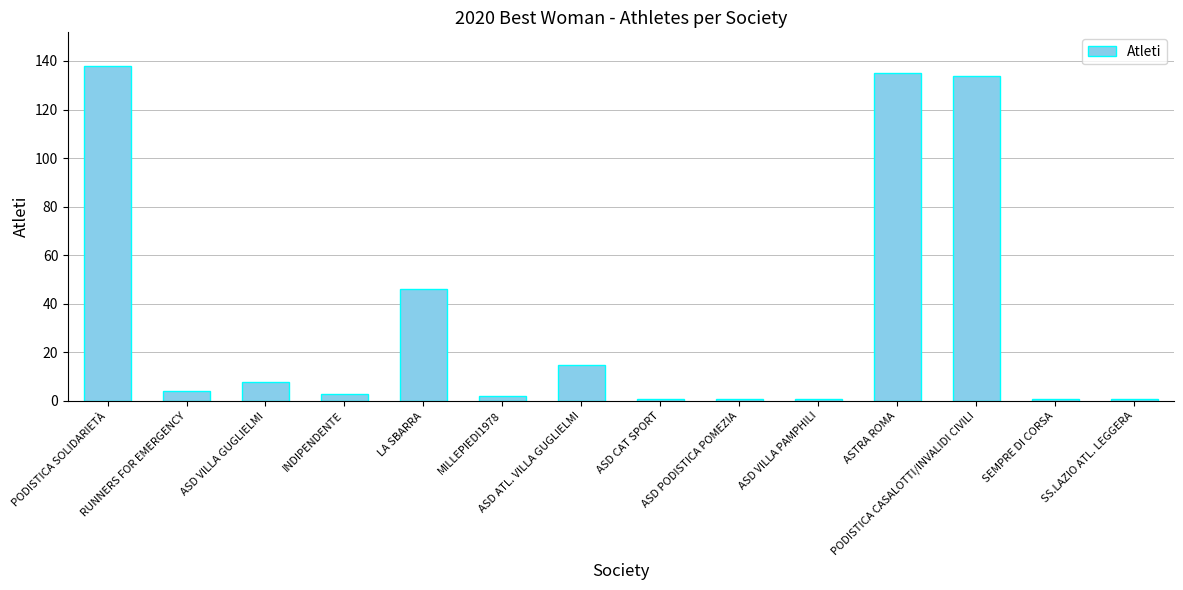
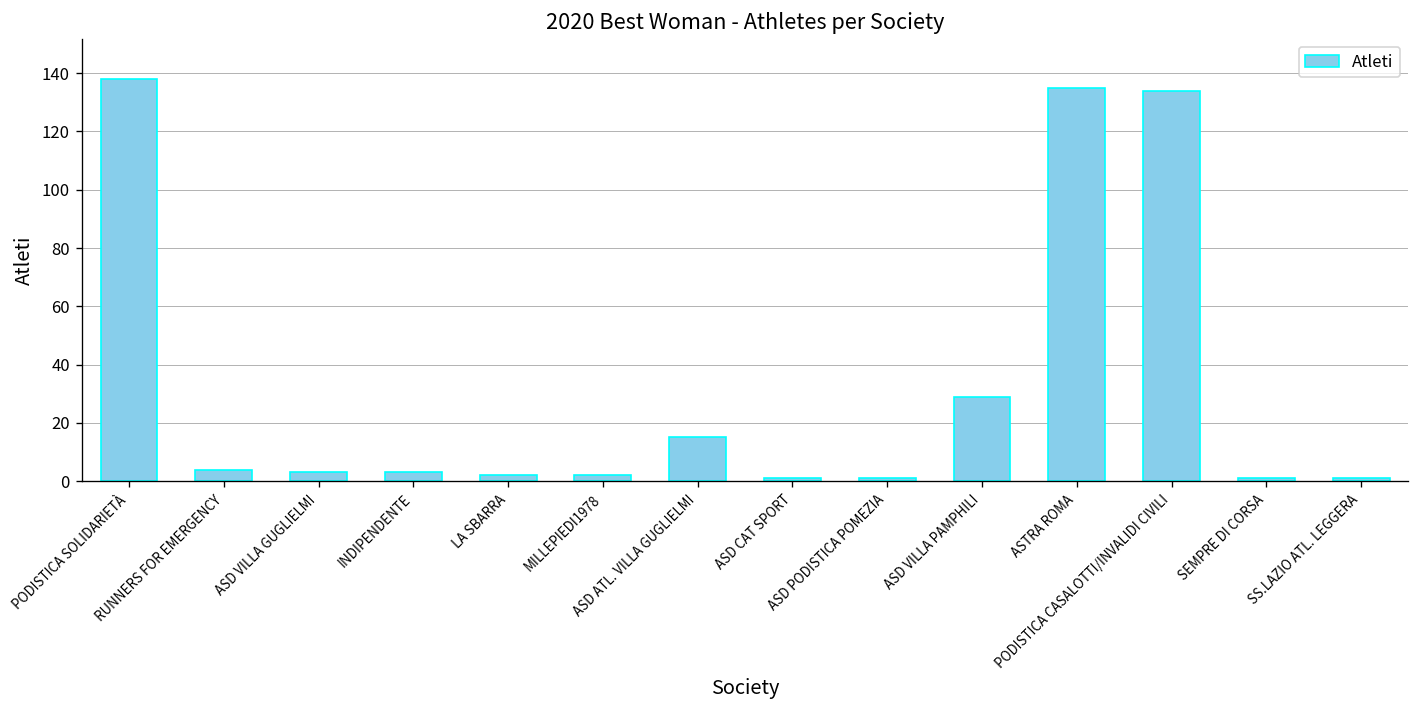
ASD VILLA GUGLIELMI: 8 -> 3
LA SBARRA: 46 -> 2
ASD VILLA PAMPHILI: 1 -> 29
